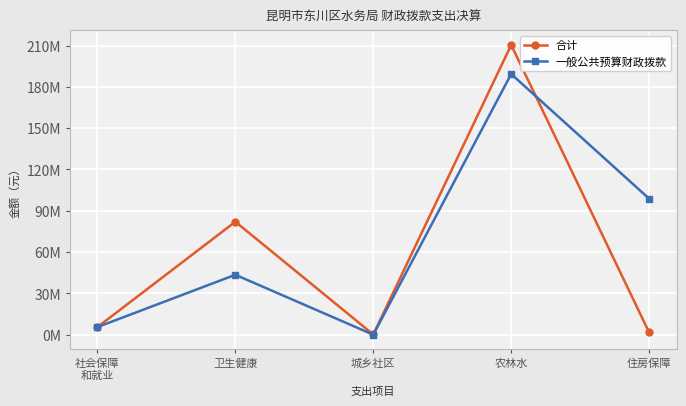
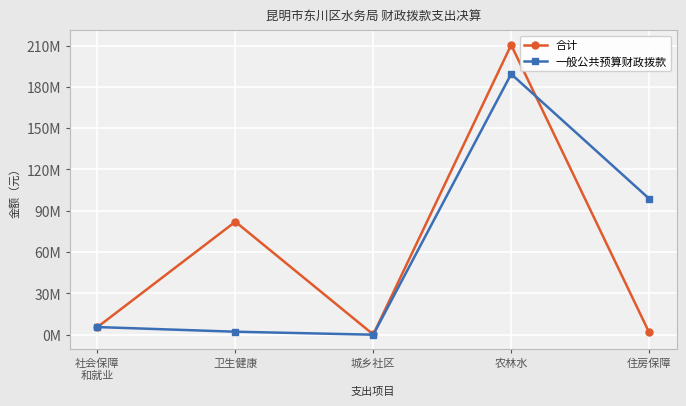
一般公共预算财政拨款, 卫生健康: 44000000 -> 2000000
